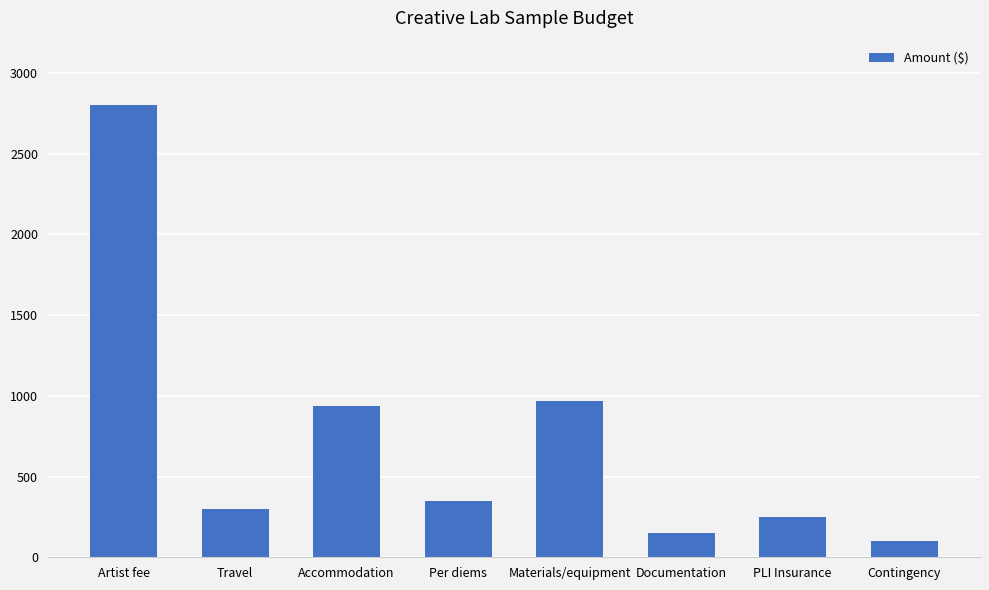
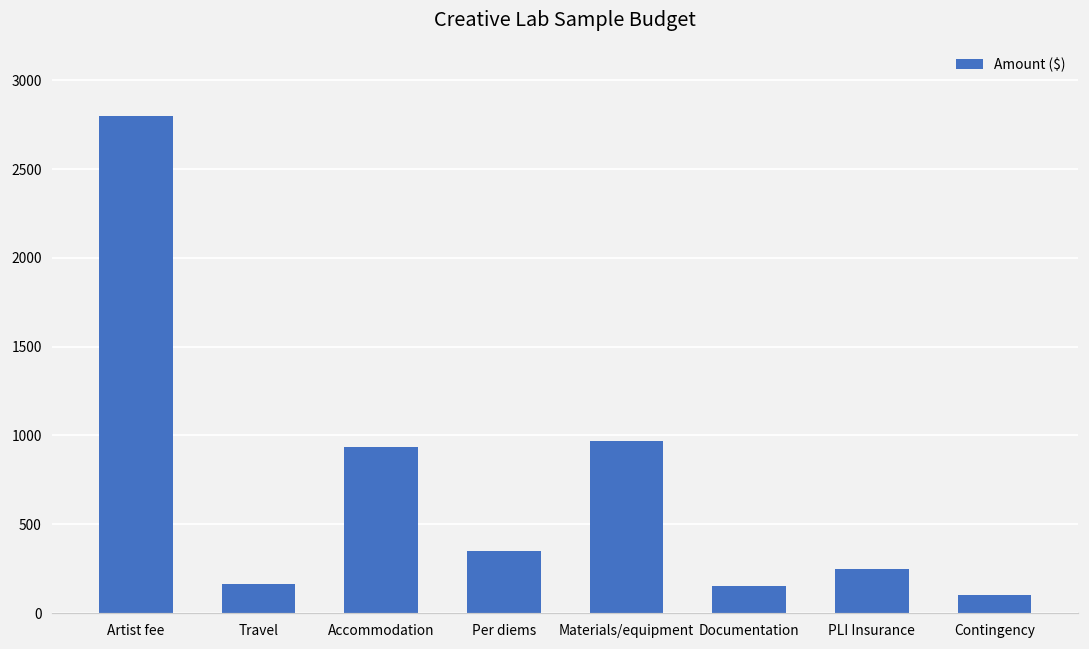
Travel: 300 -> 170
